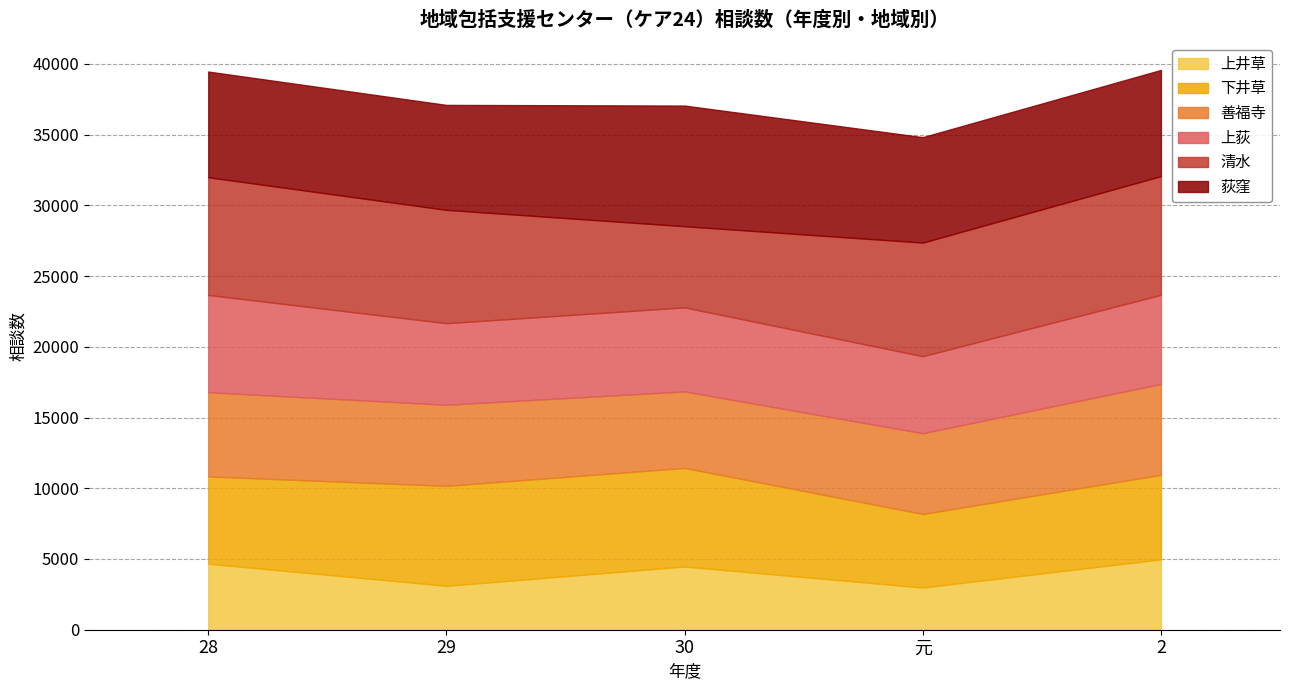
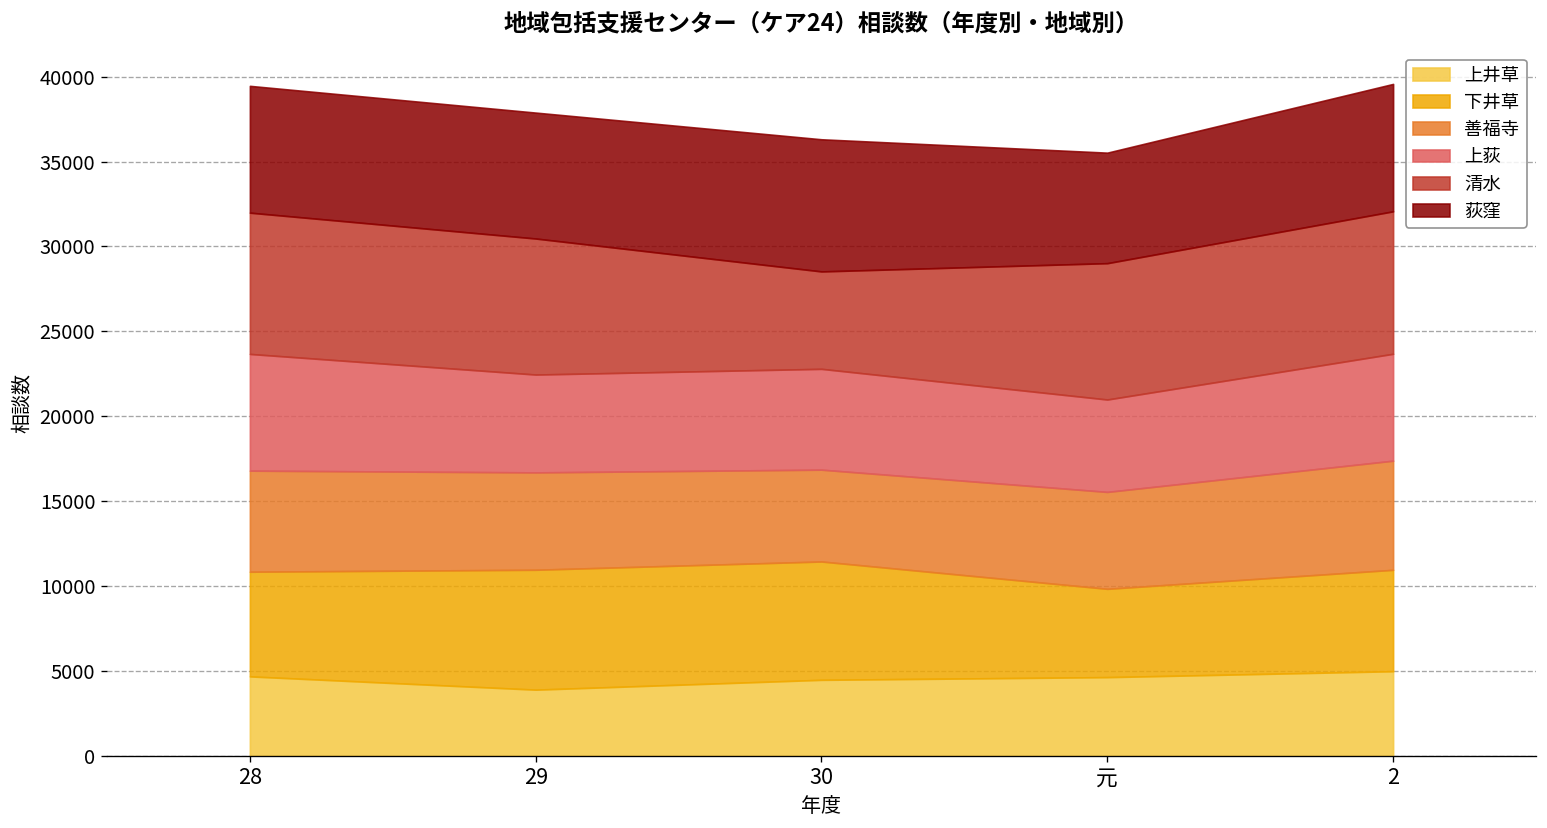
上井草, 29: 3100 -> 3900
荻窪, 30: 8500 -> 7800
上井草, 元: 3000 -> 4600
荻窪, 元: 7500 -> 6500
